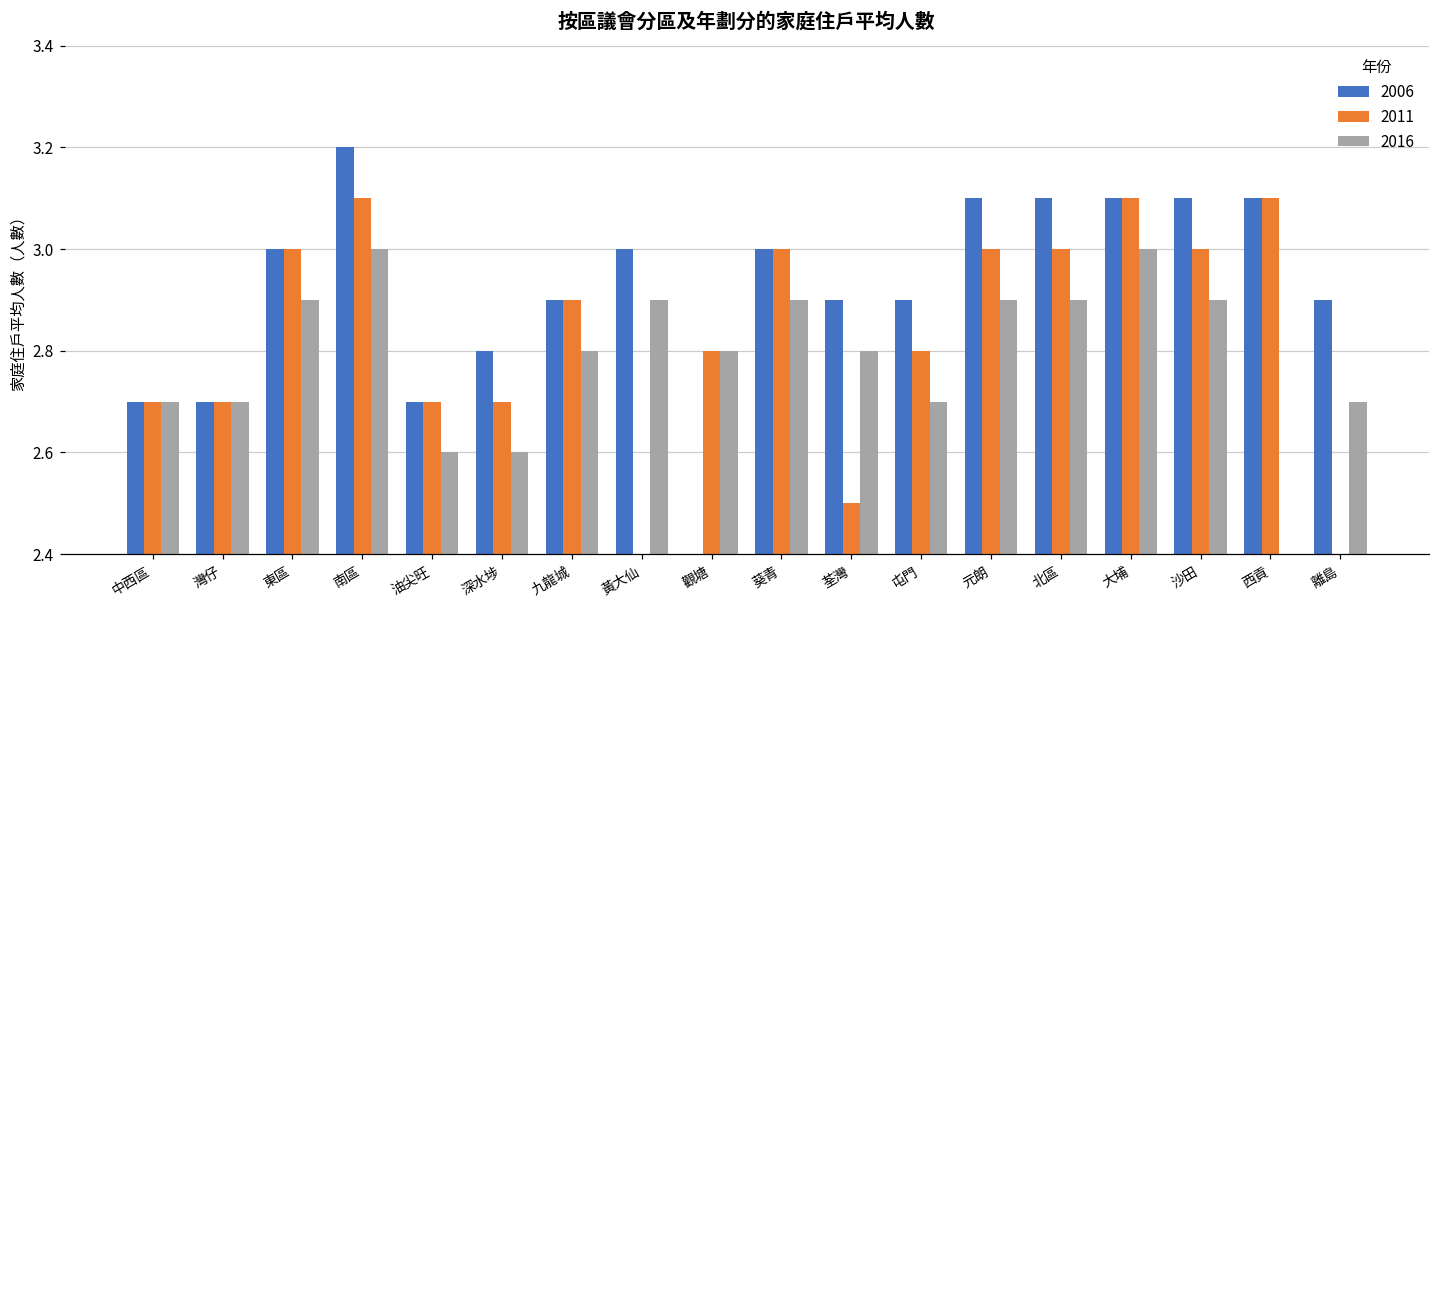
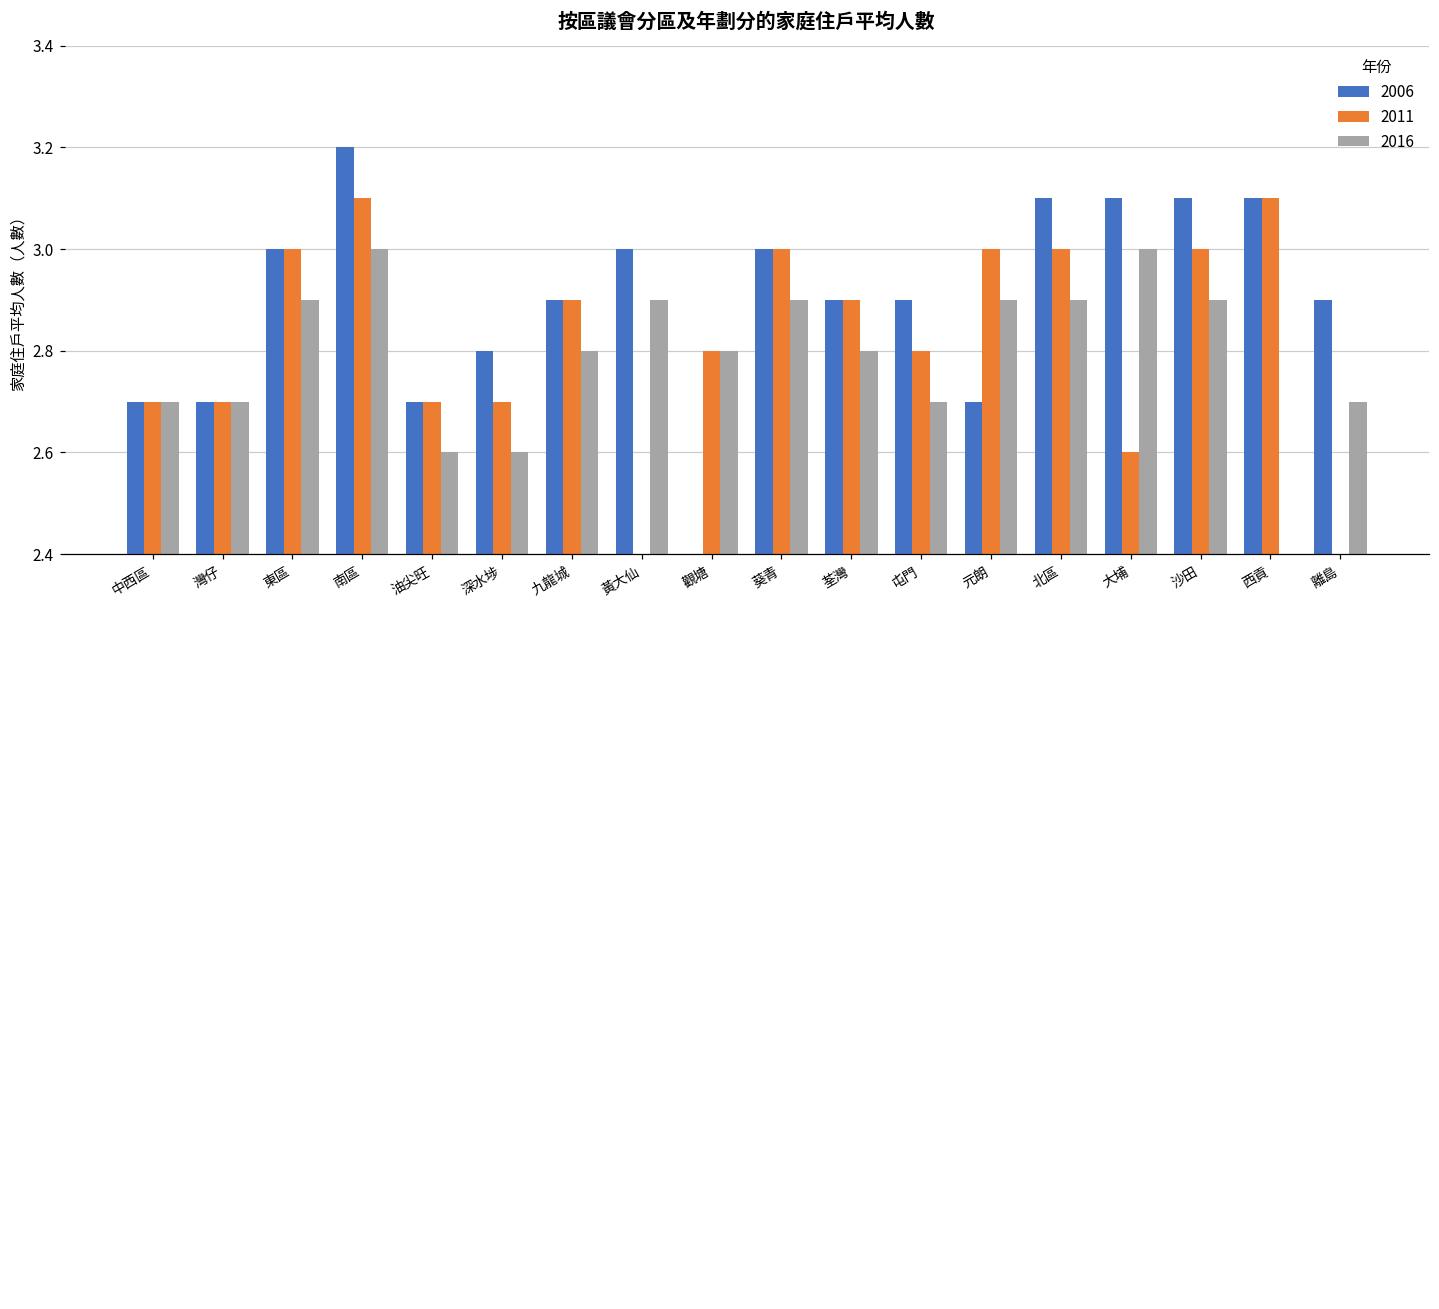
2011, 荃灣: 2.5 -> 2.9
2006, 元朗: 3.1 -> 2.7
2011, 大埔: 3.1 -> 2.6
